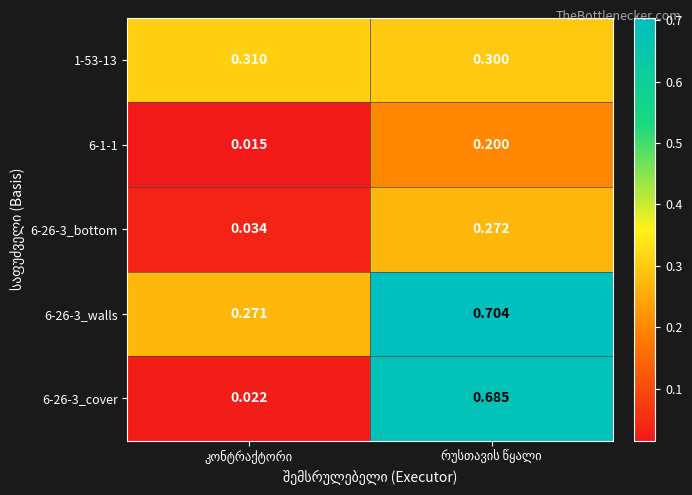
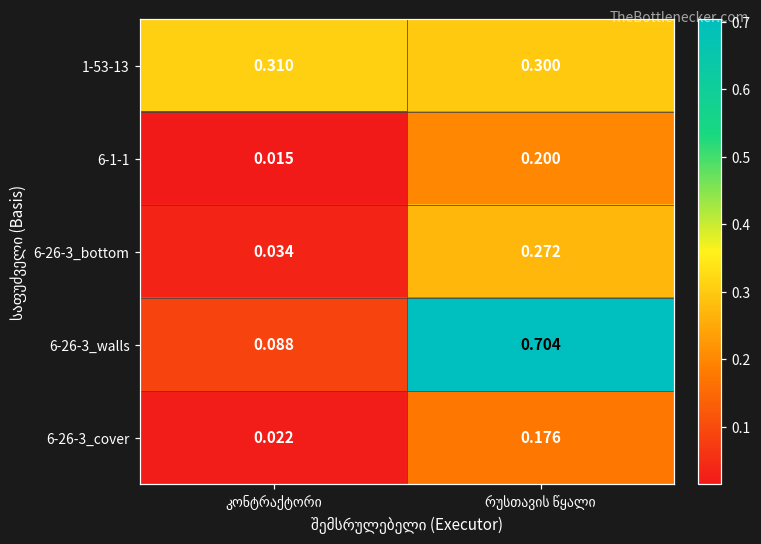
6-26-3_walls, კონტრაქტორი: 0.271 -> 0.088
6-26-3_cover, რუსთავის წყალი: 0.685 -> 0.176
